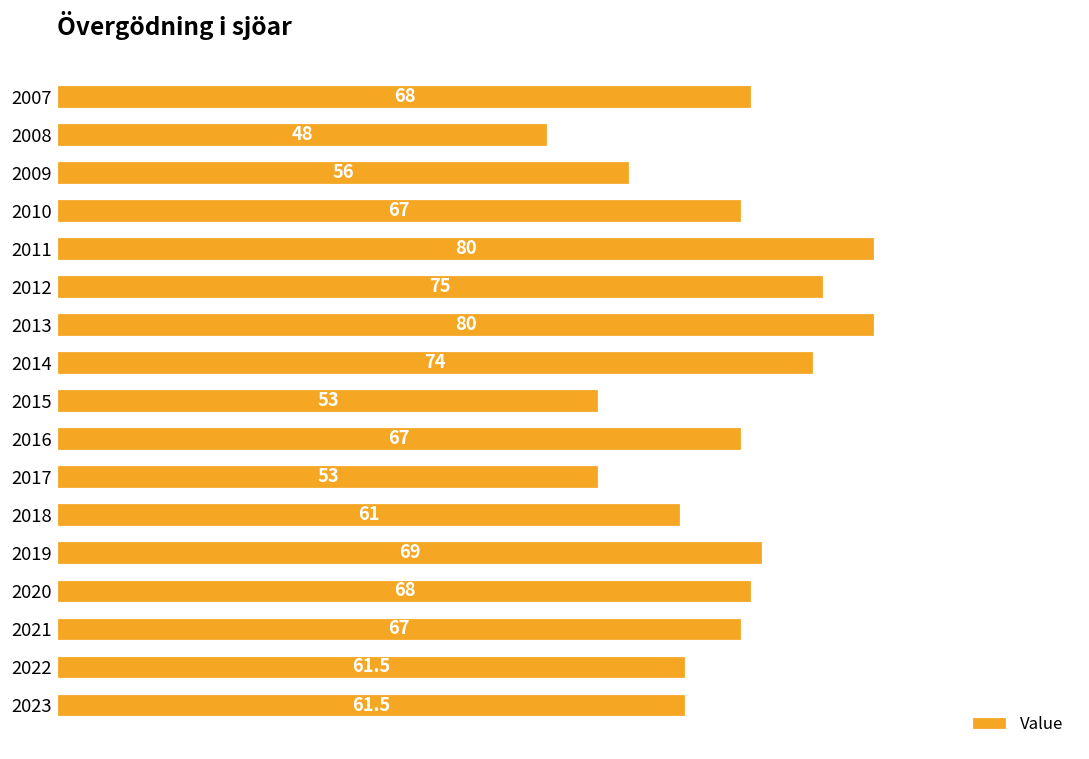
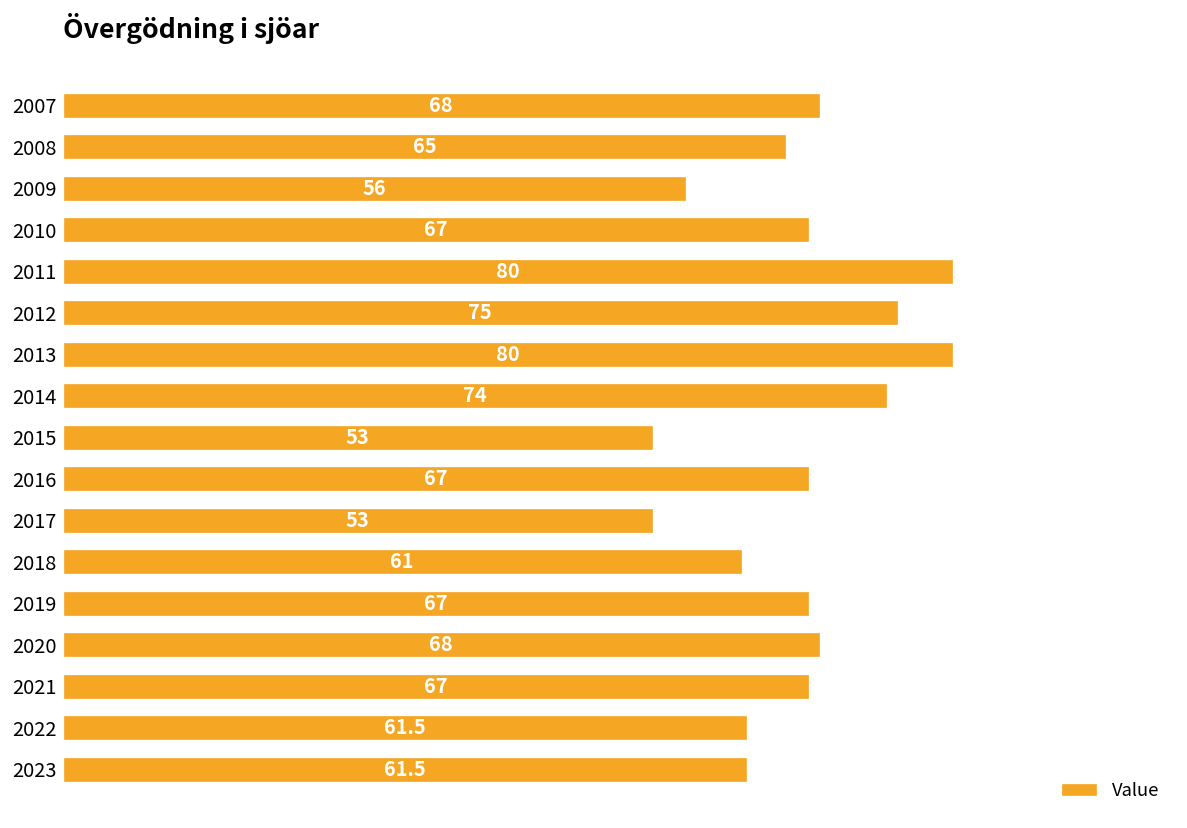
2008: 48 -> 65
2019: 69 -> 67
